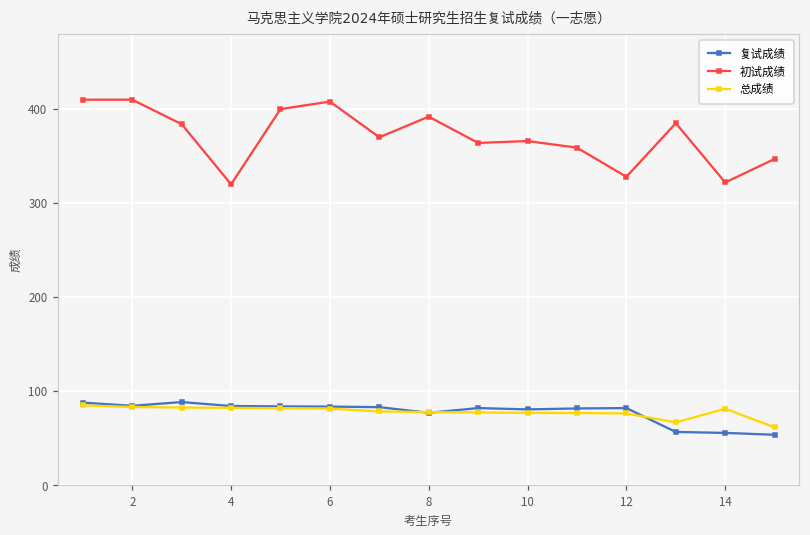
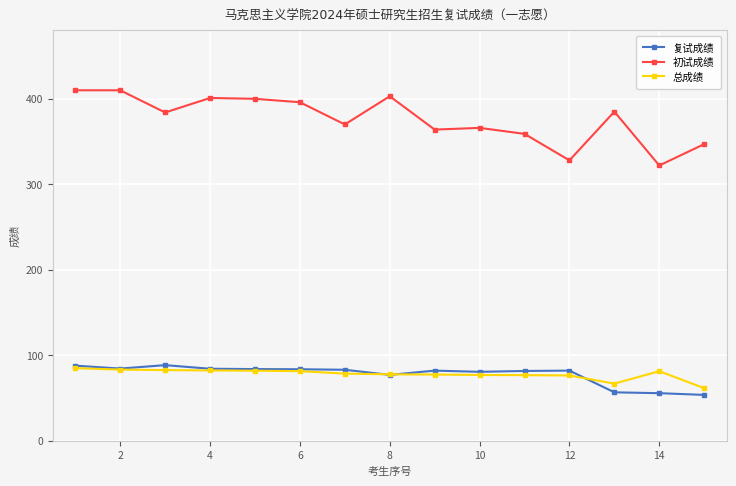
初试成绩, 4: 320 -> 400
初试成绩, 6: 410 -> 400
初试成绩, 8: 390 -> 400
